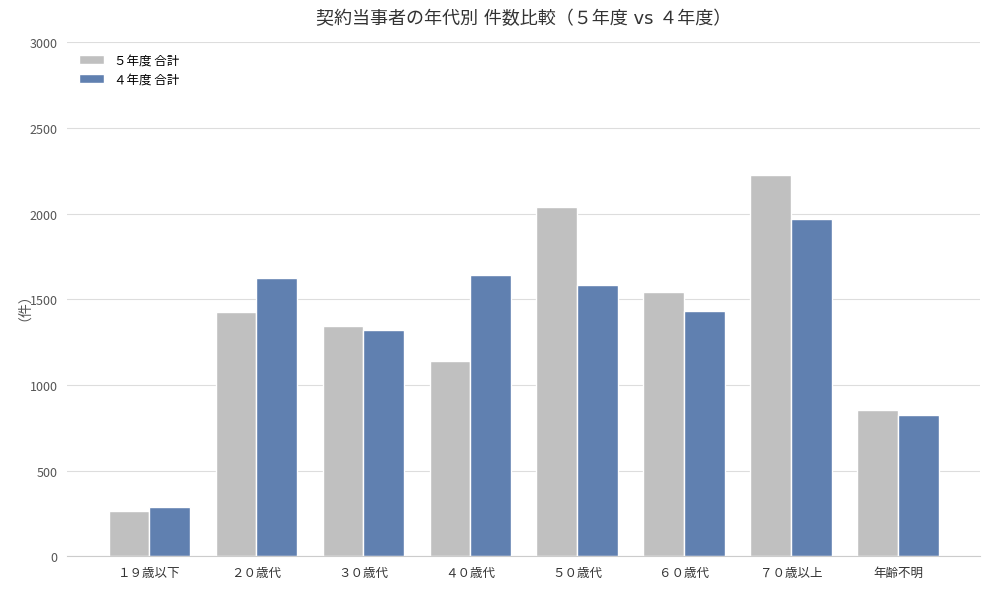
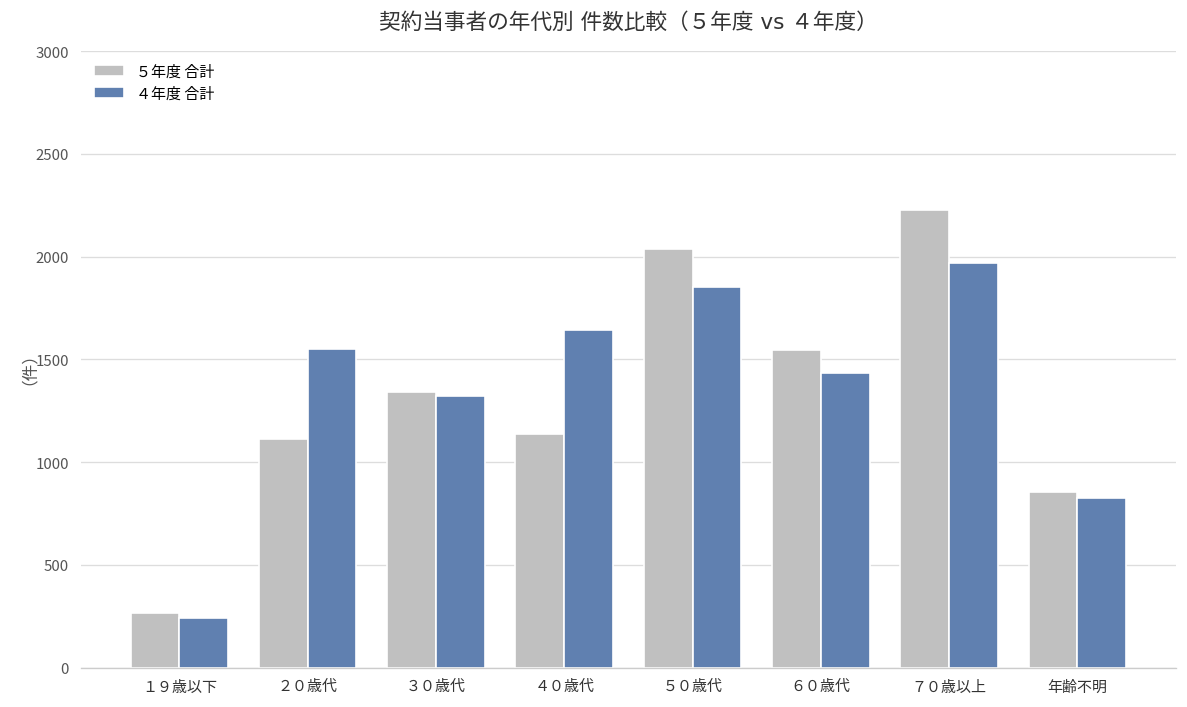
４年度 合計, １９歳以下: 290 -> 240
５年度 合計, ２０歳代: 1420 -> 1110
４年度 合計, ２０歳代: 1620 -> 1550
４年度 合計, ５０歳代: 1580 -> 1850
